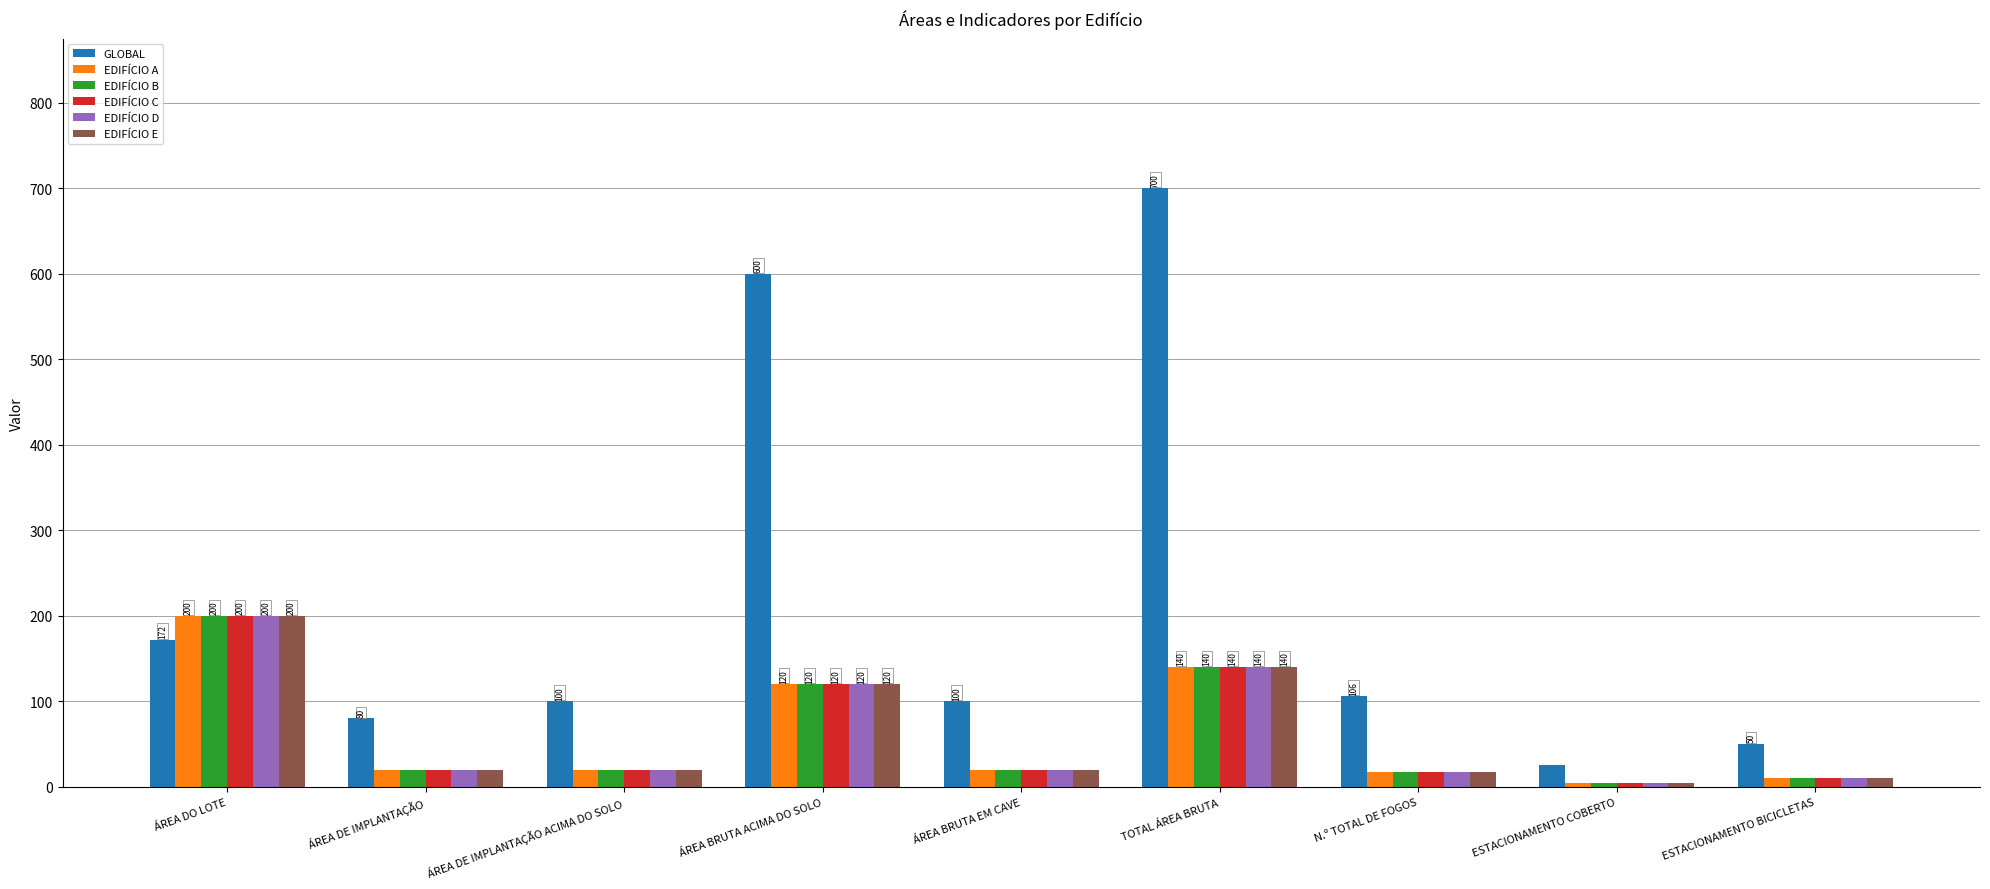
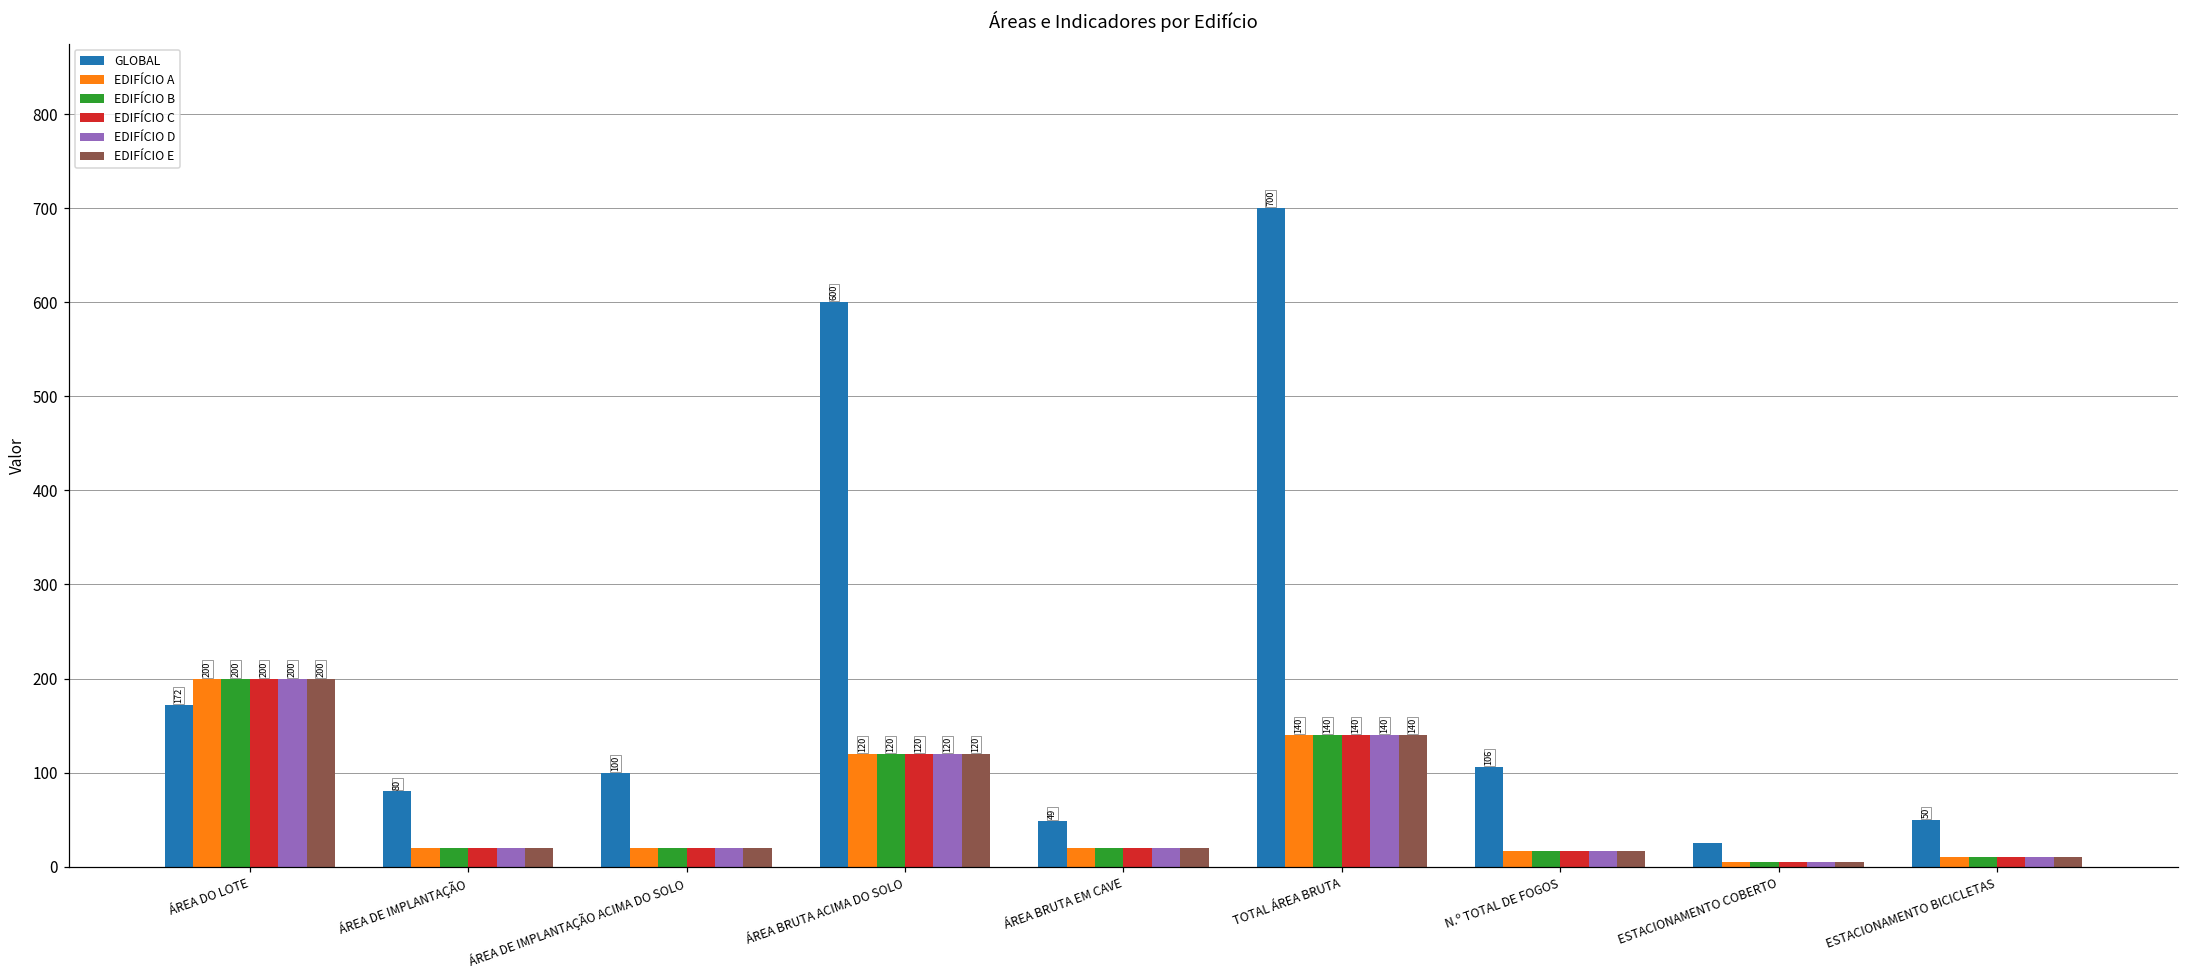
GLOBAL, ÁREA BRUTA EM CAVE: 100 -> 49
